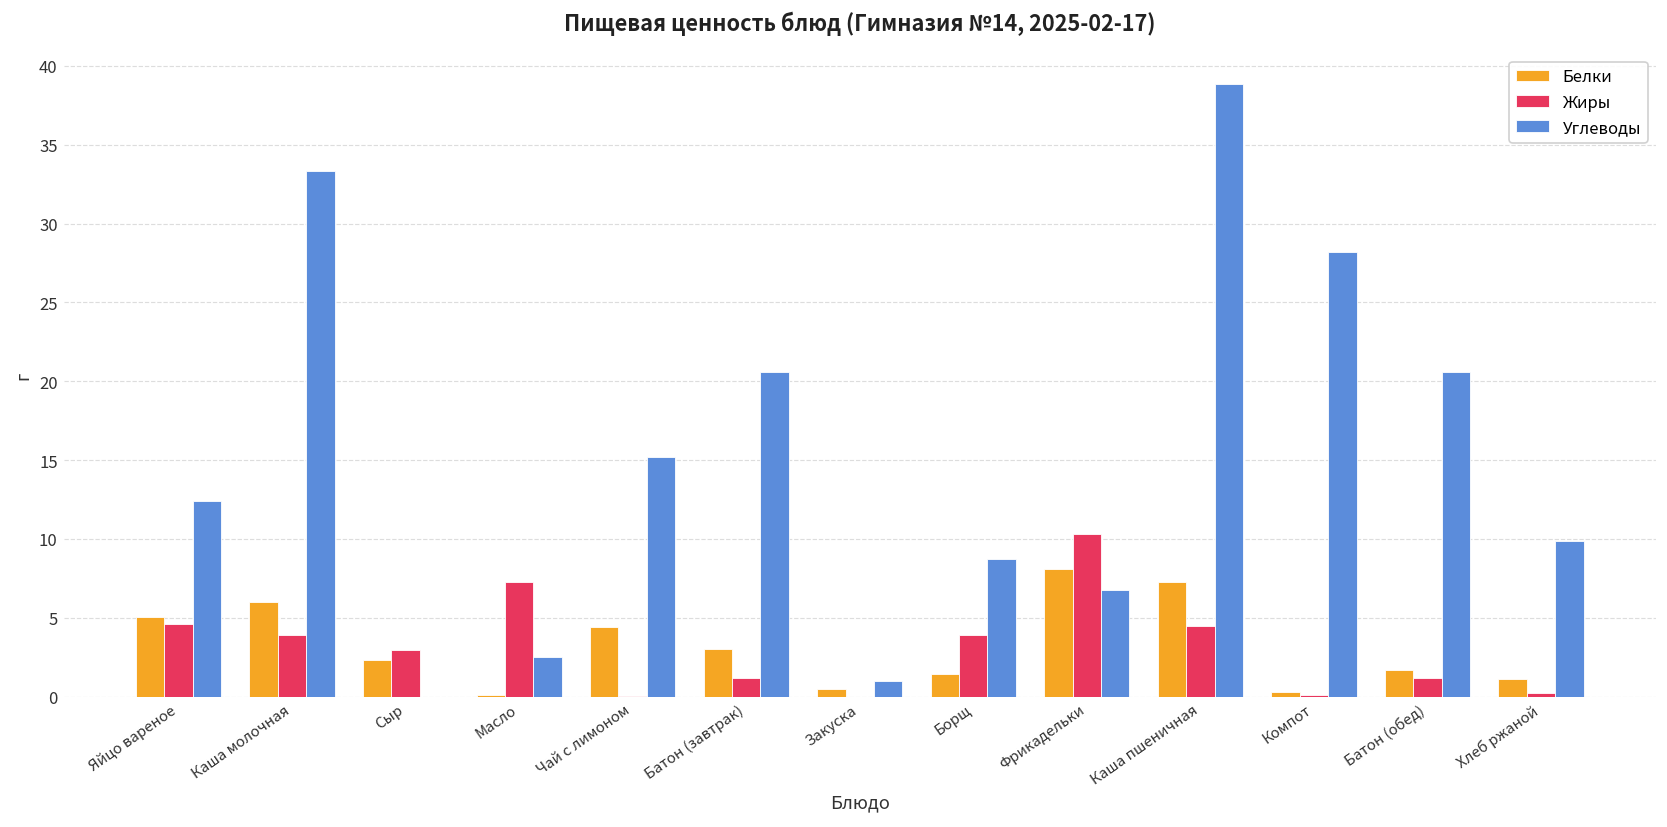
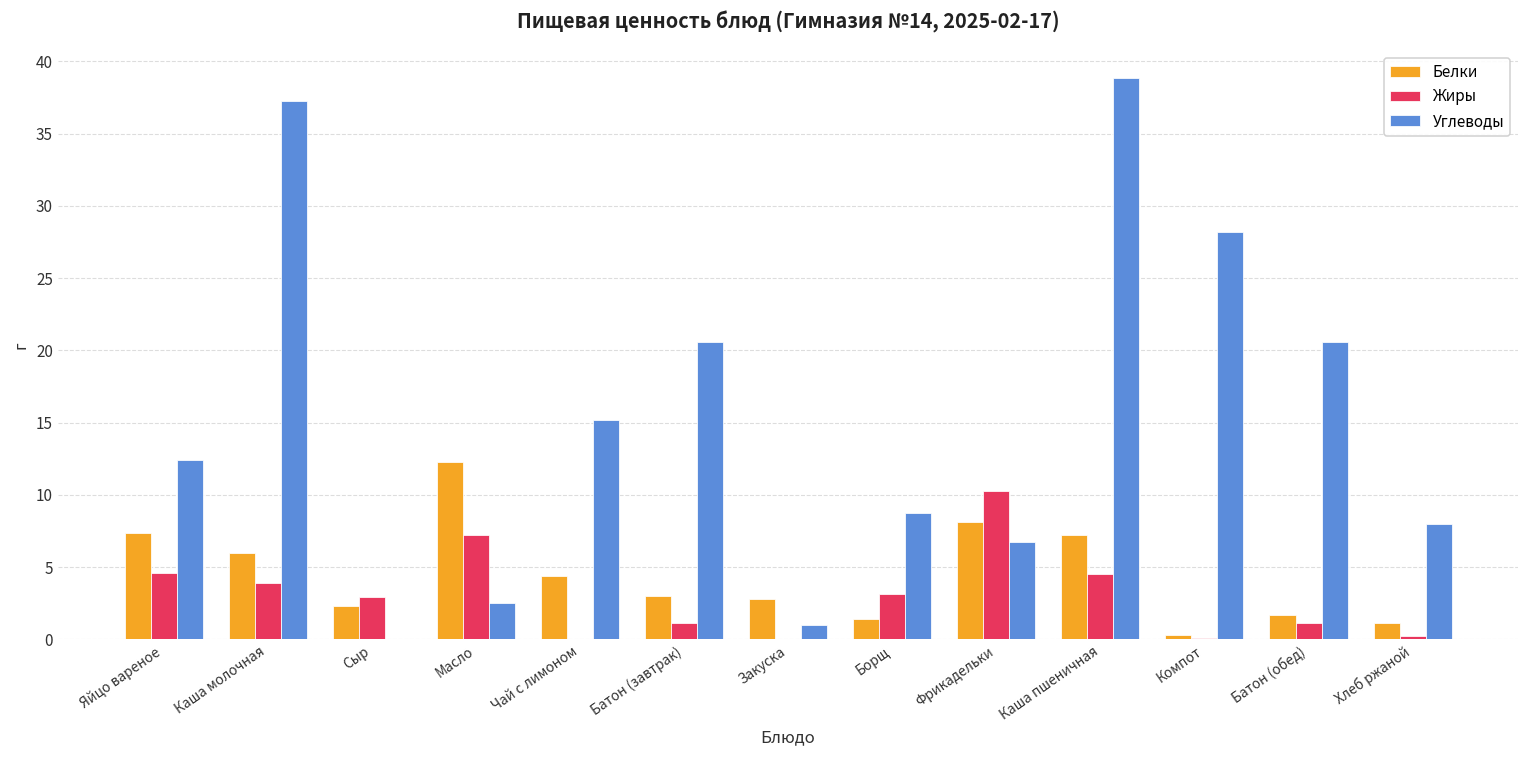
Белки, Яйцо вареное: 5.1 -> 7.4
Углеводы, Каша молочная: 33.4 -> 37.2
Белки, Масло: 0.1 -> 12.3
Белки, Закуска: 0.5 -> 2.8
Жиры, Борщ: 3.9 -> 3.1
Углеводы, Хлеб ржаной: 9.9 -> 8.0
